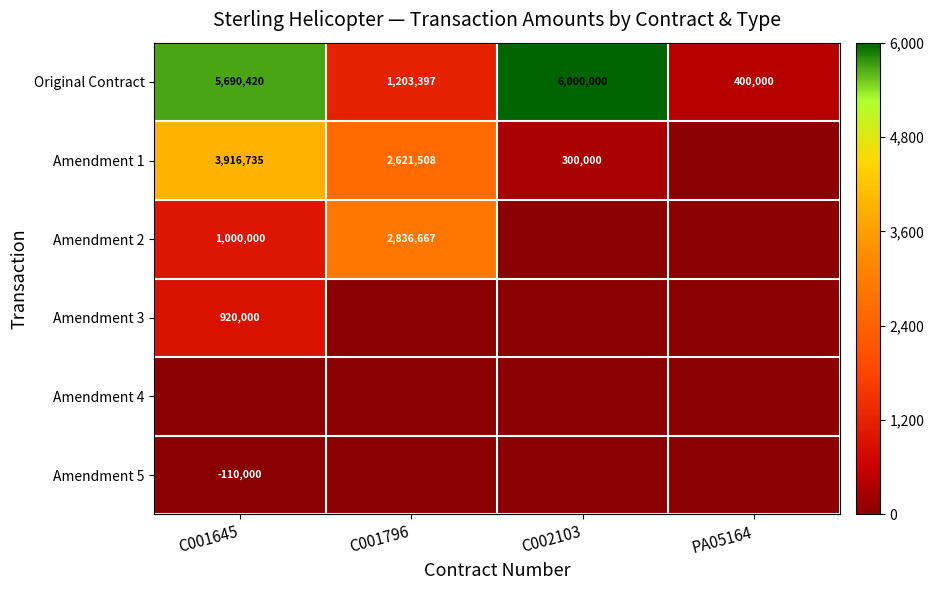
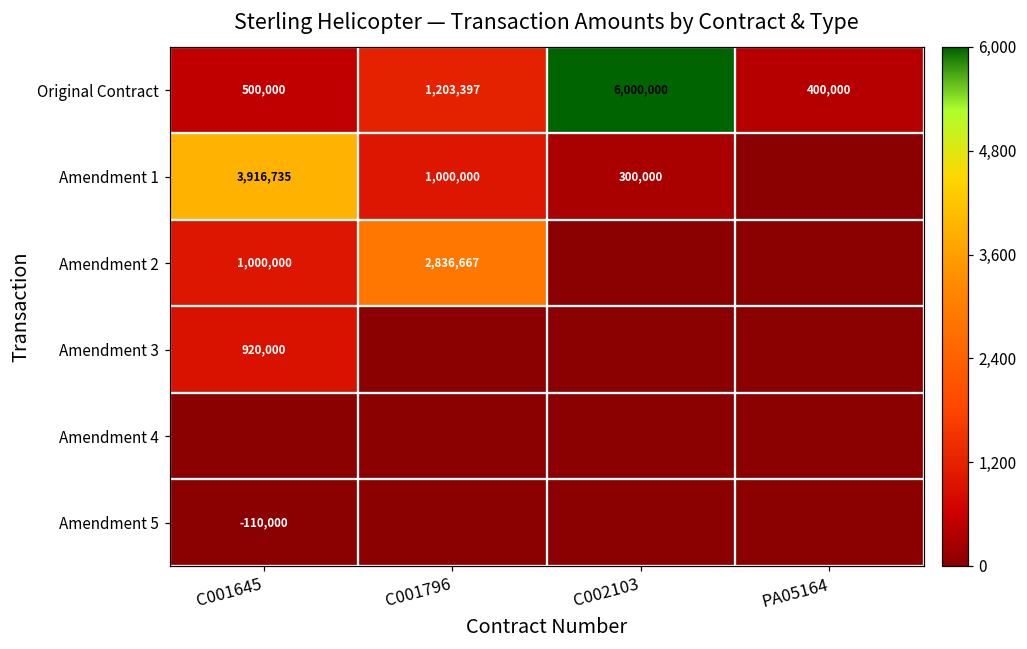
Original Contract, C001645: 5,690,420 -> 500,000
Amendment 1, C001796: 2,621,508 -> 1,000,000
